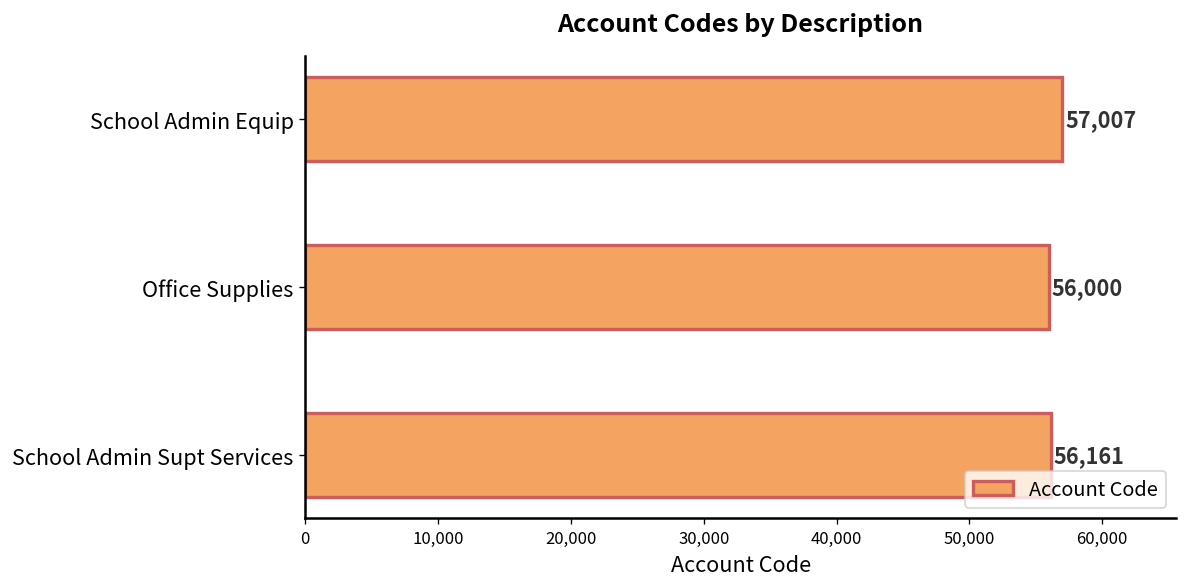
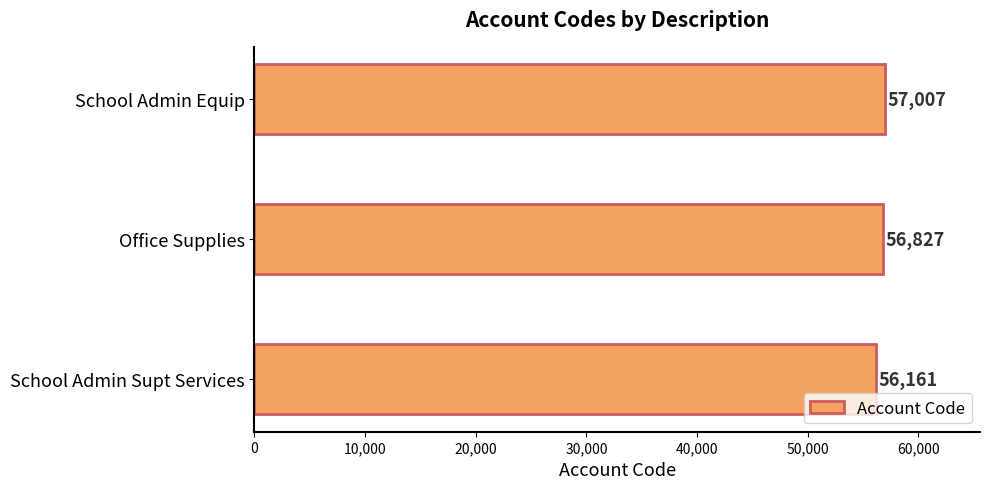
Office Supplies: 56,000 -> 56,827
